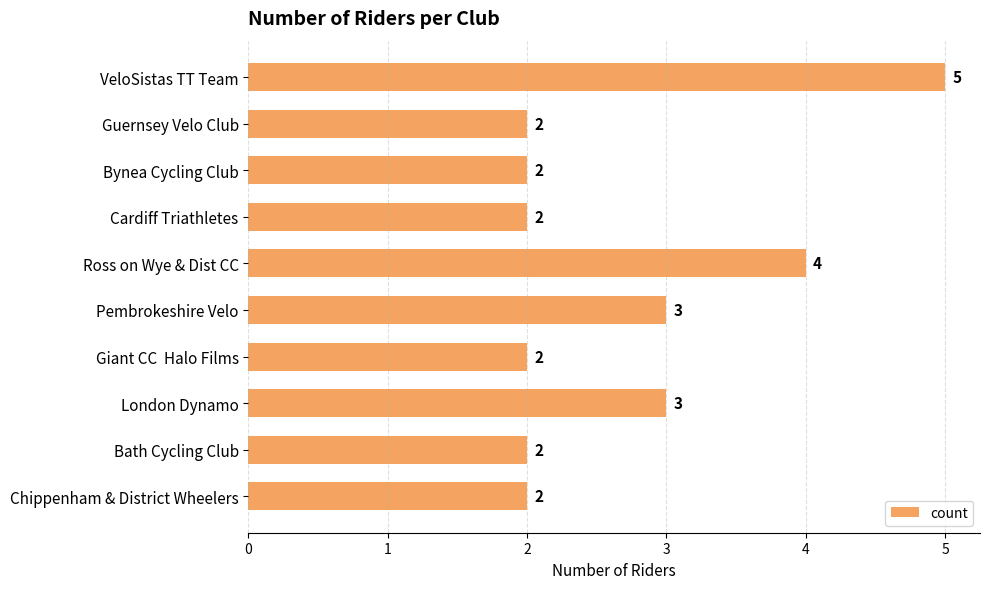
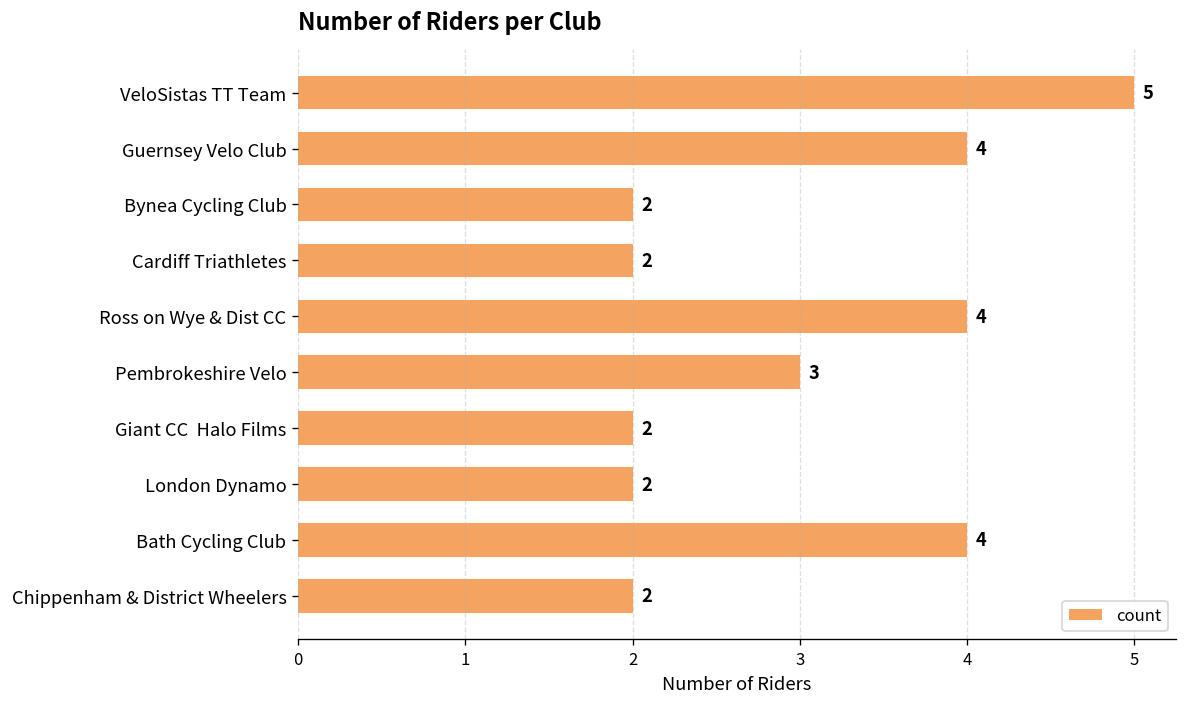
Guernsey Velo Club: 2 -> 4
London Dynamo: 3 -> 2
Bath Cycling Club: 2 -> 4
